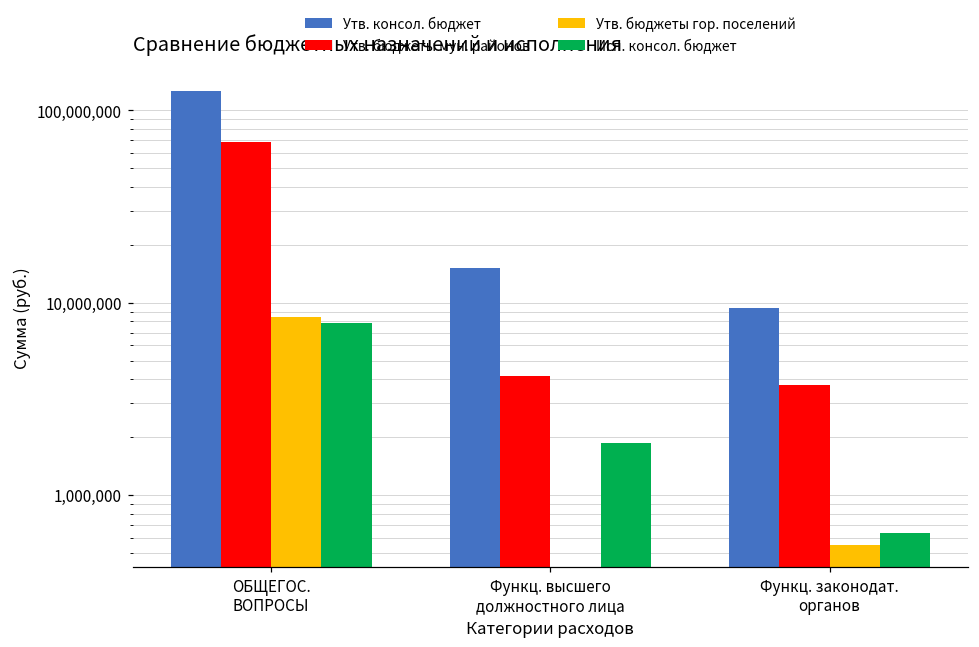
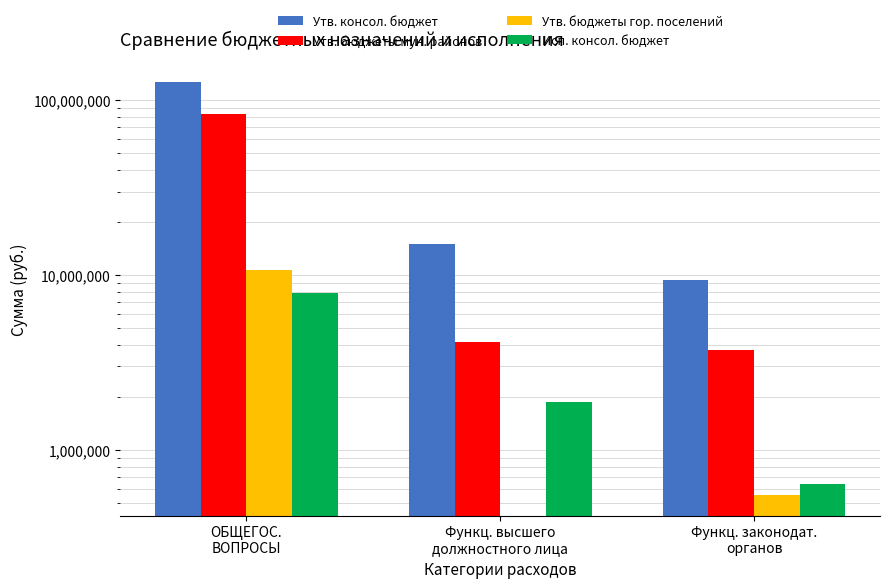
Утв. бюджеты мун. районов, ОБЩЕГОС. ВОПРОСЫ: 69,000,000 -> 80,000,000
Утв. бюджеты гор. поселений, ОБЩЕГОС. ВОПРОСЫ: 8,000,000 -> 11,000,000
